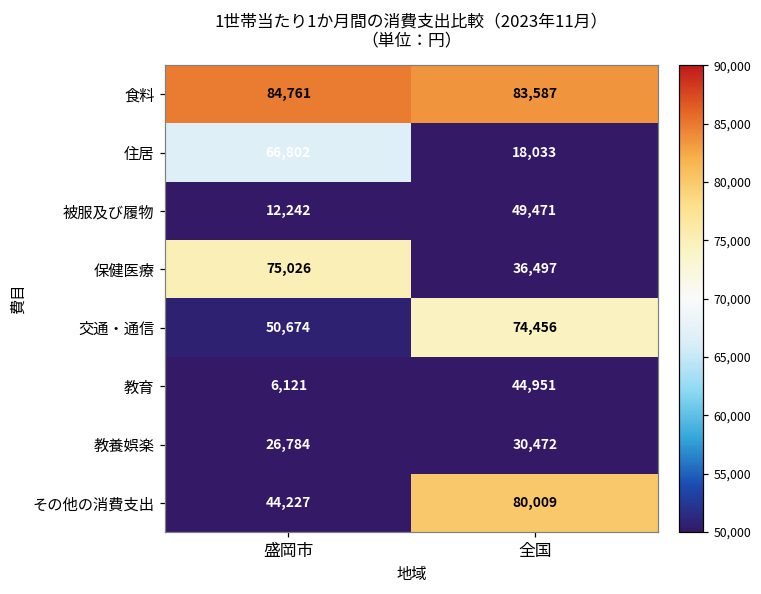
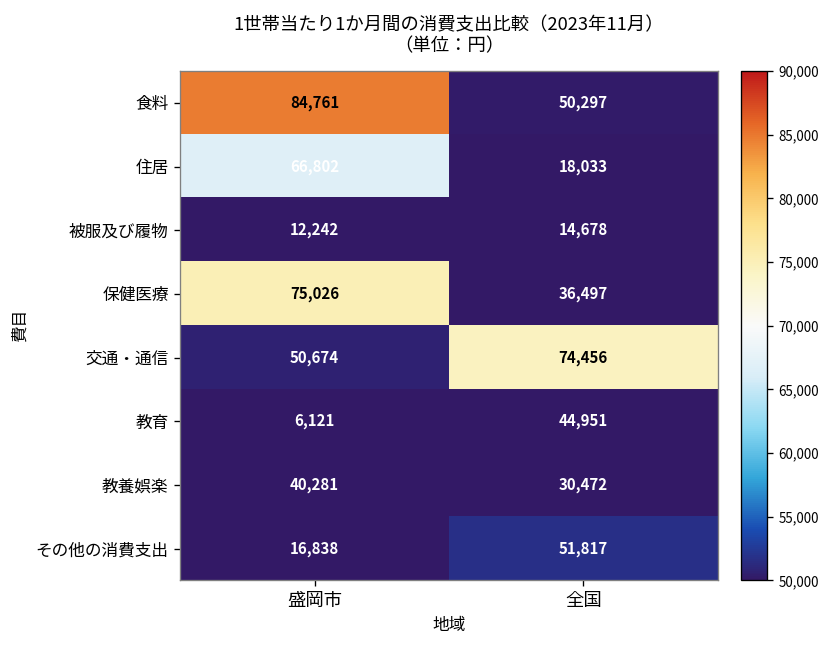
食料, 全国: 83,587 -> 50,297
被服及び履物, 全国: 49,471 -> 14,678
教養娯楽, 盛岡市: 26,784 -> 40,281
その他の消費支出, 盛岡市: 44,227 -> 16,838
その他の消費支出, 全国: 80,009 -> 51,817
